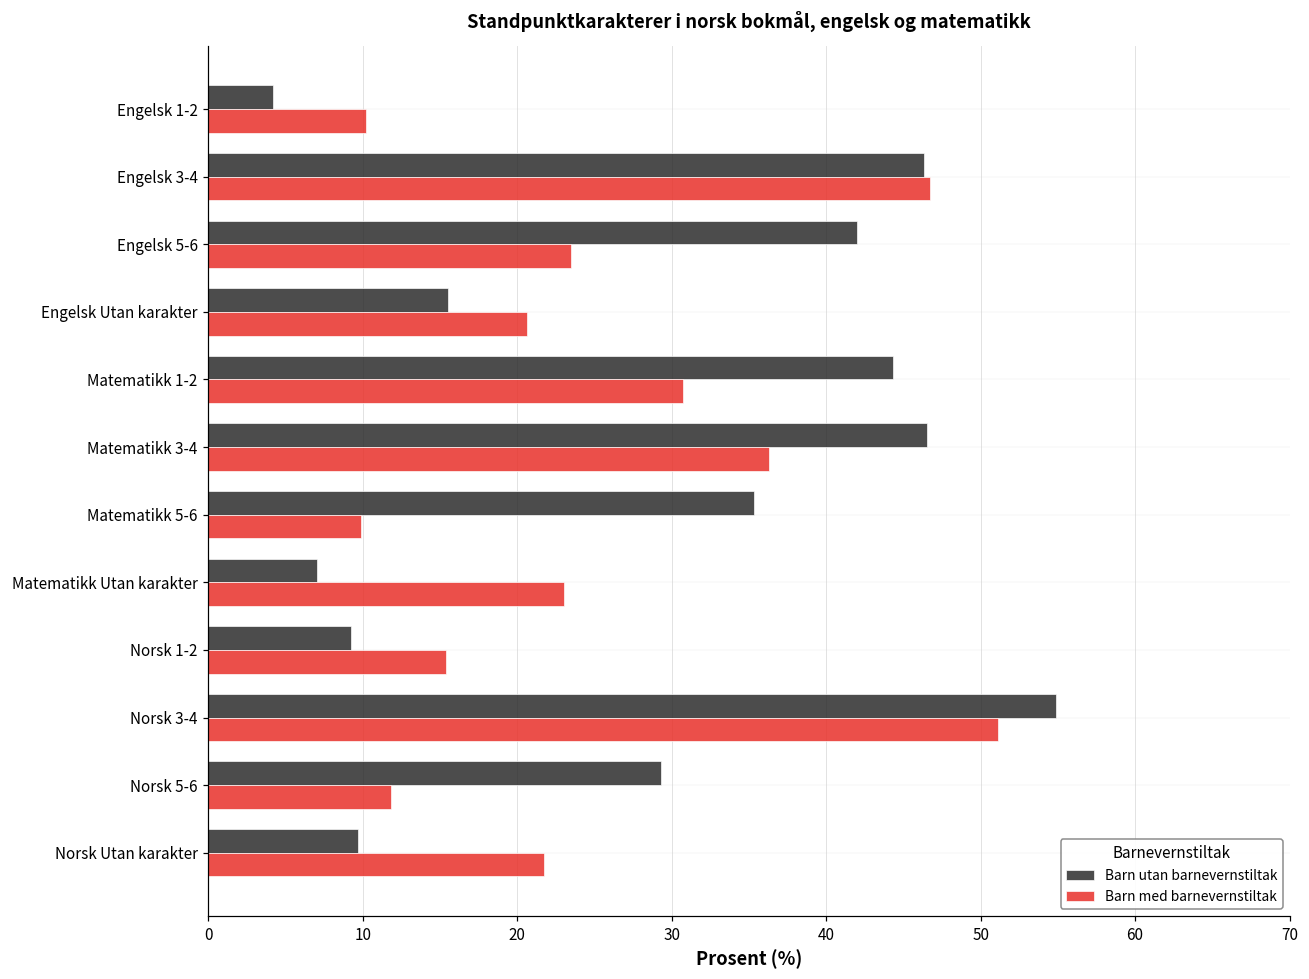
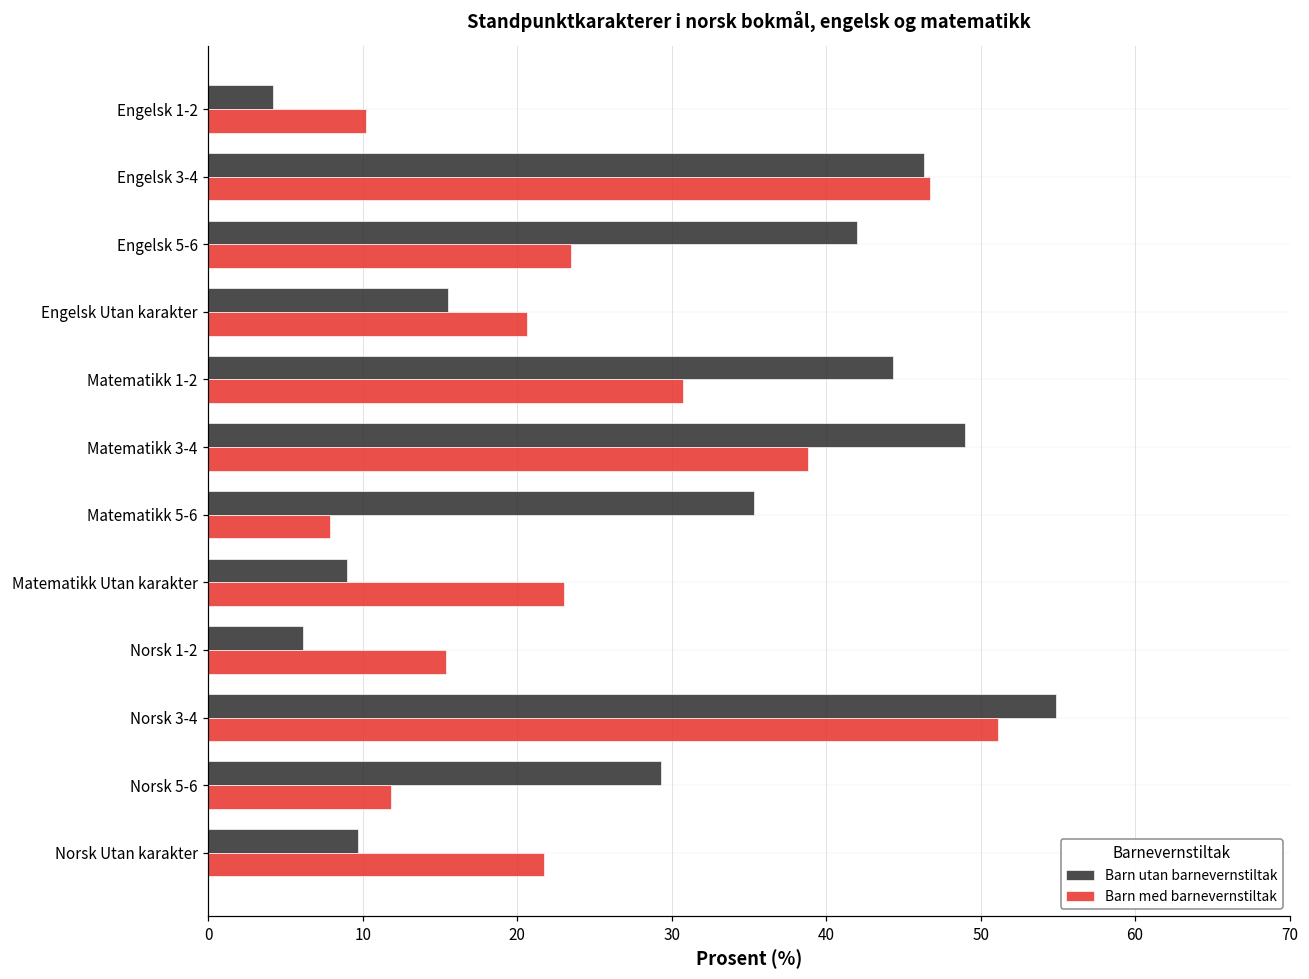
Barn utan barnevernstiltak, Matematikk 3-4: 46.5 -> 49.0
Barn med barnevernstiltak, Matematikk 3-4: 36.3 -> 38.8
Barn med barnevernstiltak, Matematikk 5-6: 9.9 -> 7.9
Barn utan barnevernstiltak, Matematikk Utan karakter: 7 -> 9
Barn utan barnevernstiltak, Norsk 1-2: 9.2 -> 6.1
